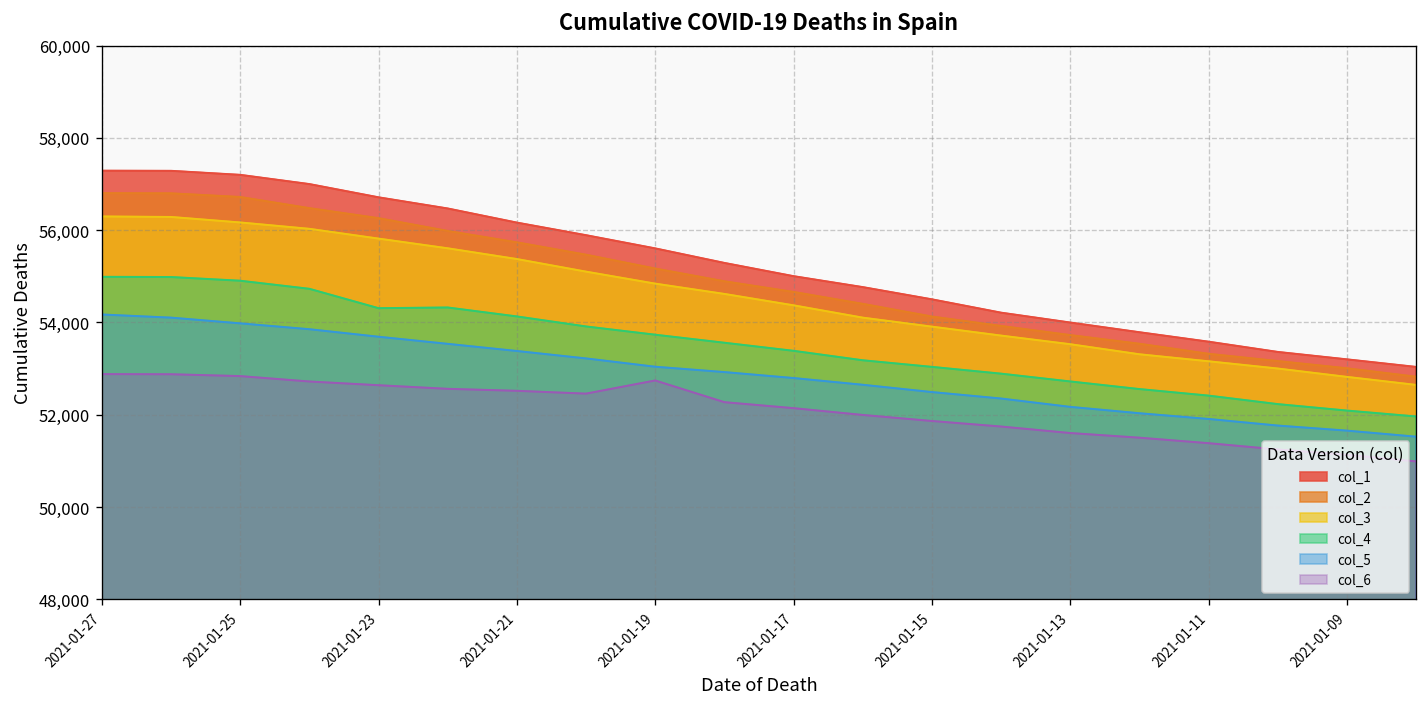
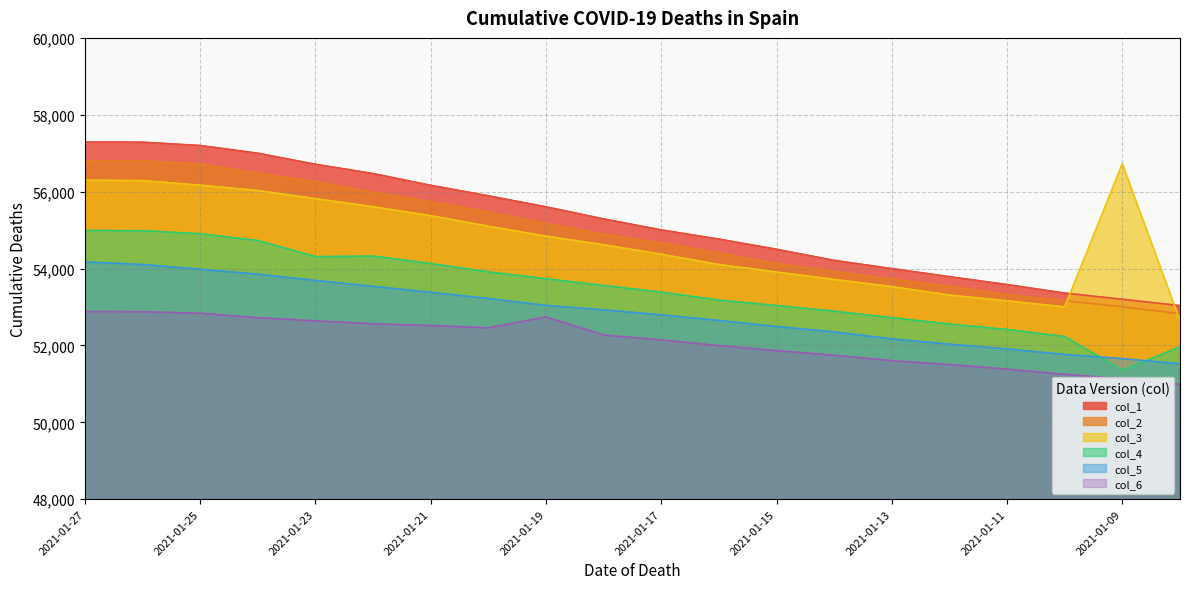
col_3, 2021-01-09: 52,800 -> 56,700
col_4, 2021-01-09: 52,100 -> 51,400
